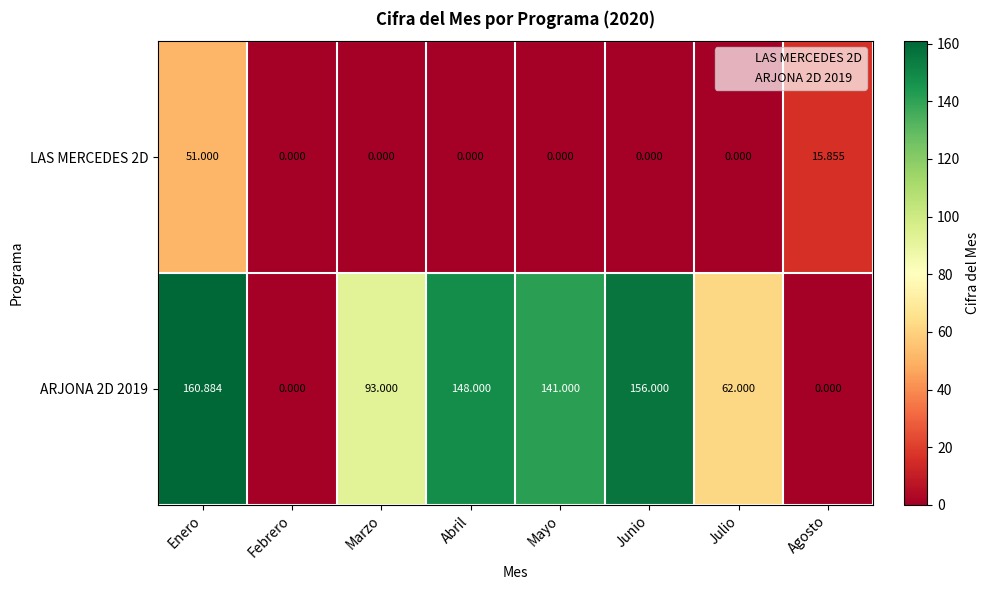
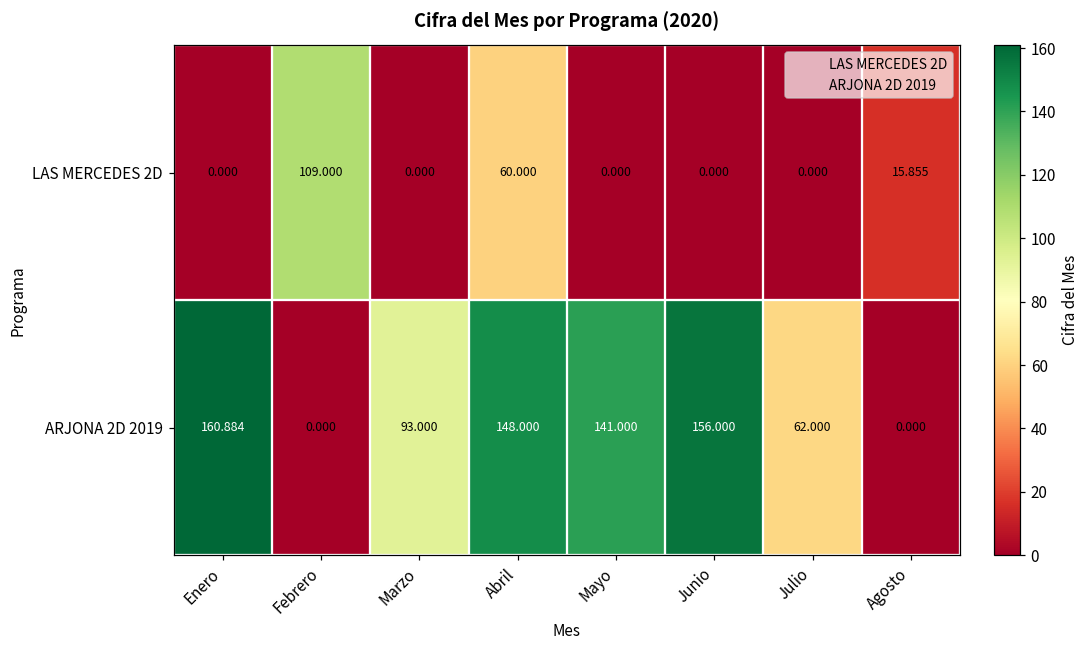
LAS MERCEDES 2D, Enero: 51.000 -> 0.000
LAS MERCEDES 2D, Febrero: 0.000 -> 109.000
LAS MERCEDES 2D, Abril: 0.000 -> 60.000
